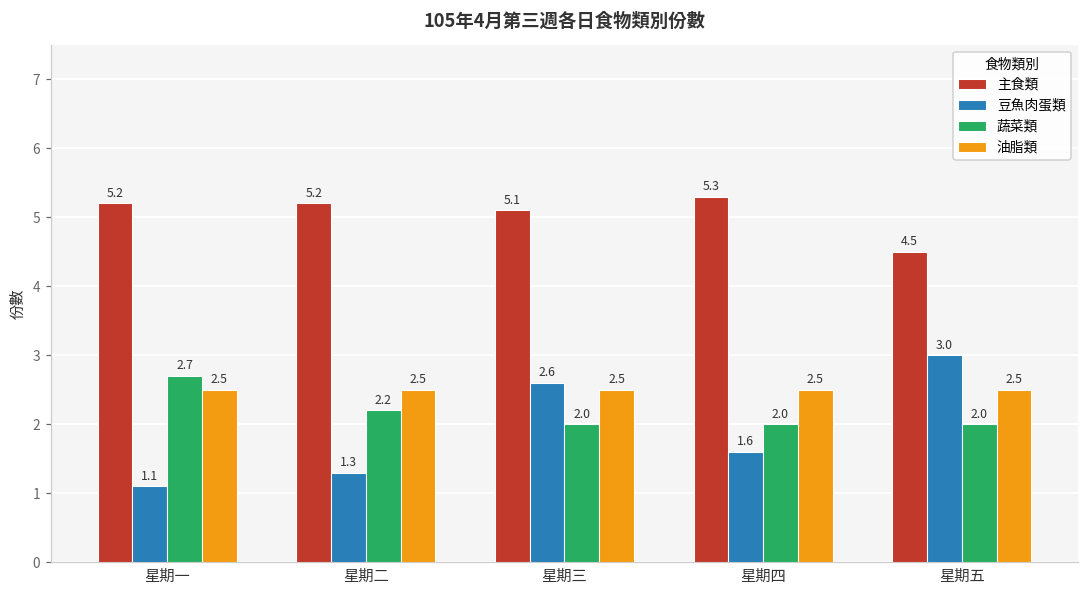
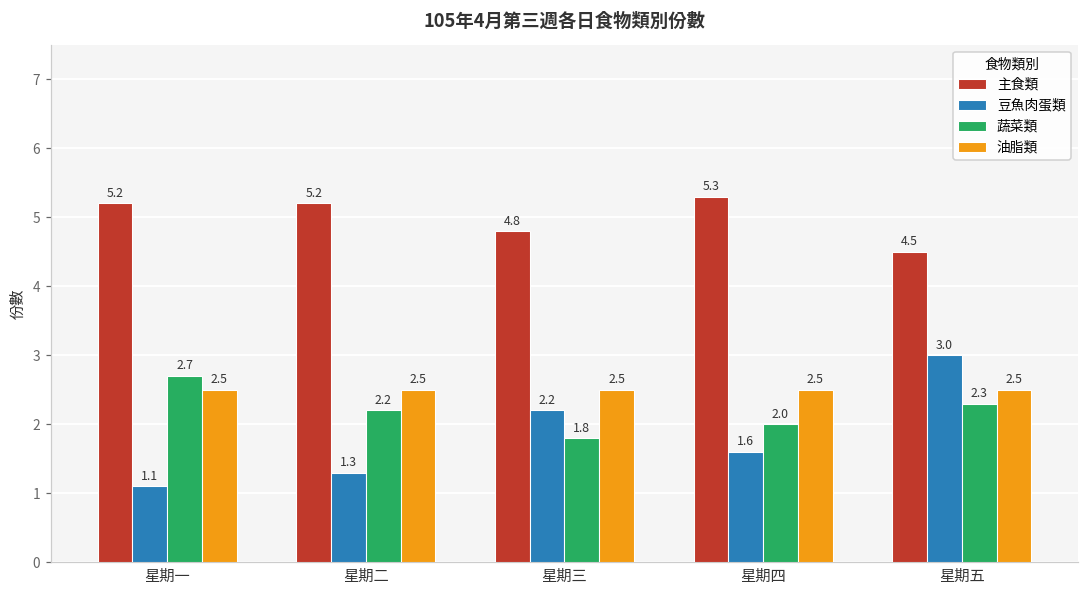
主食類, 星期三: 5.1 -> 4.8
豆魚肉蛋類, 星期三: 2.6 -> 2.2
蔬菜類, 星期三: 2.0 -> 1.8
蔬菜類, 星期五: 2.0 -> 2.3
